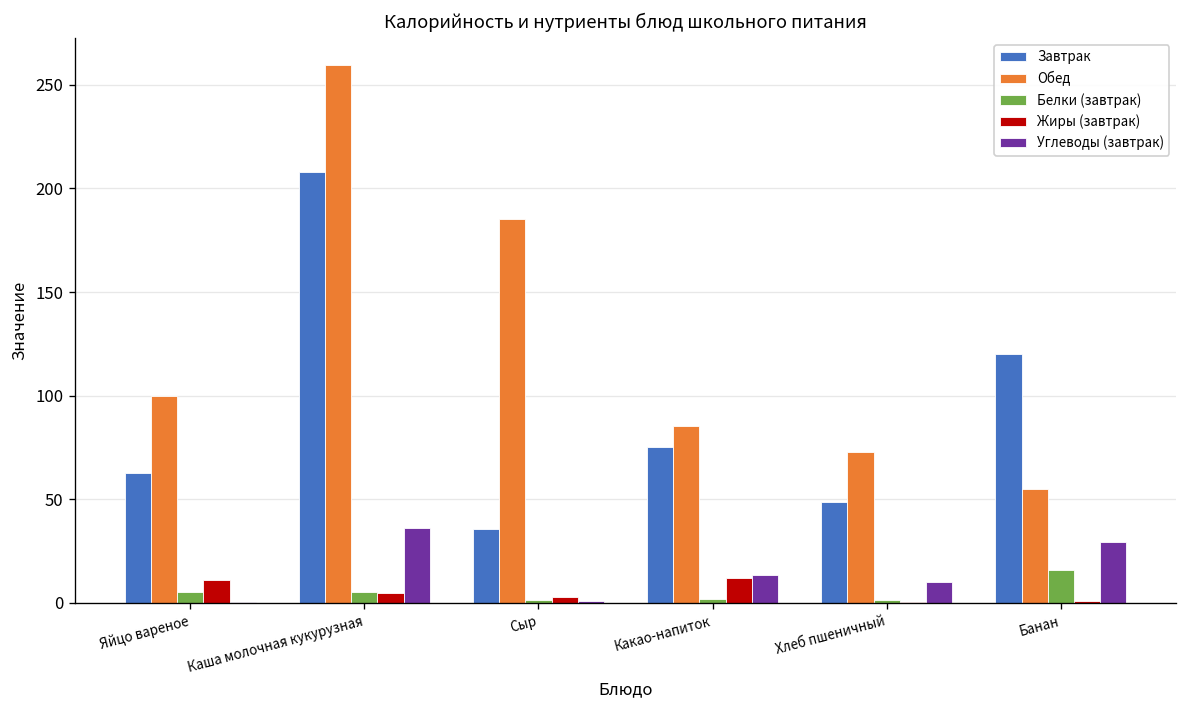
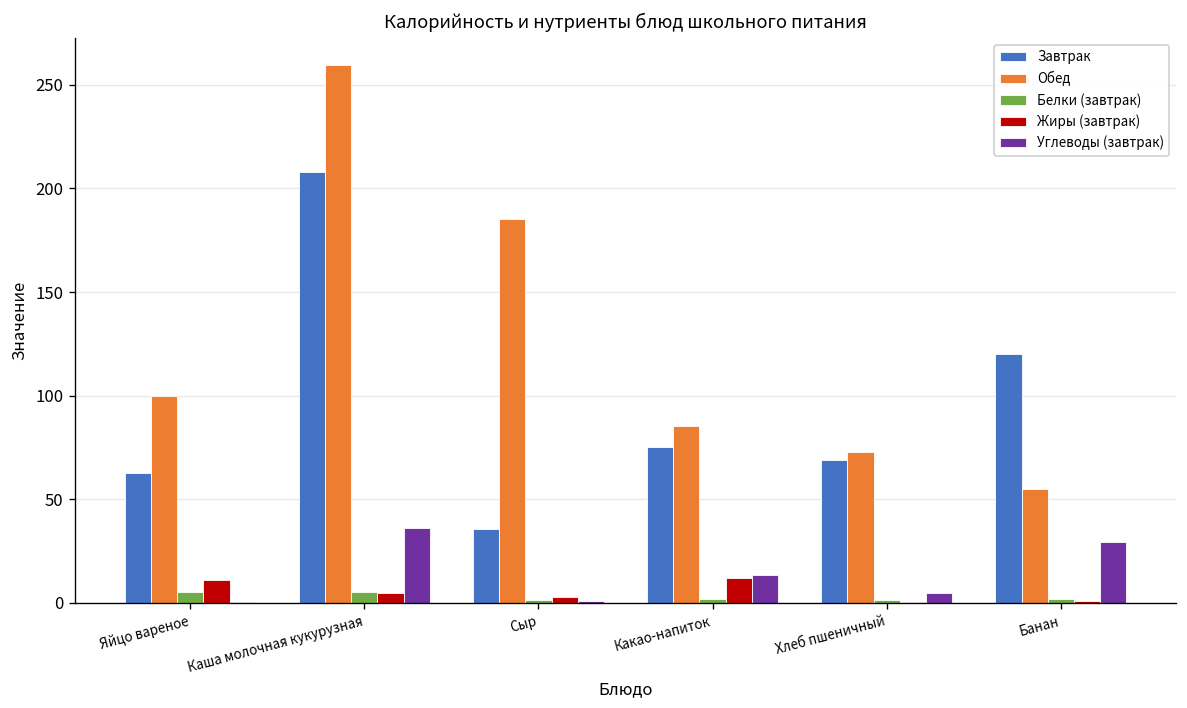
Завтрак, Хлеб пшеничный: 49 -> 69
Углеводы (завтрак), Хлеб пшеничный: 10 -> 5
Белки (завтрак), Банан: 16 -> 2
